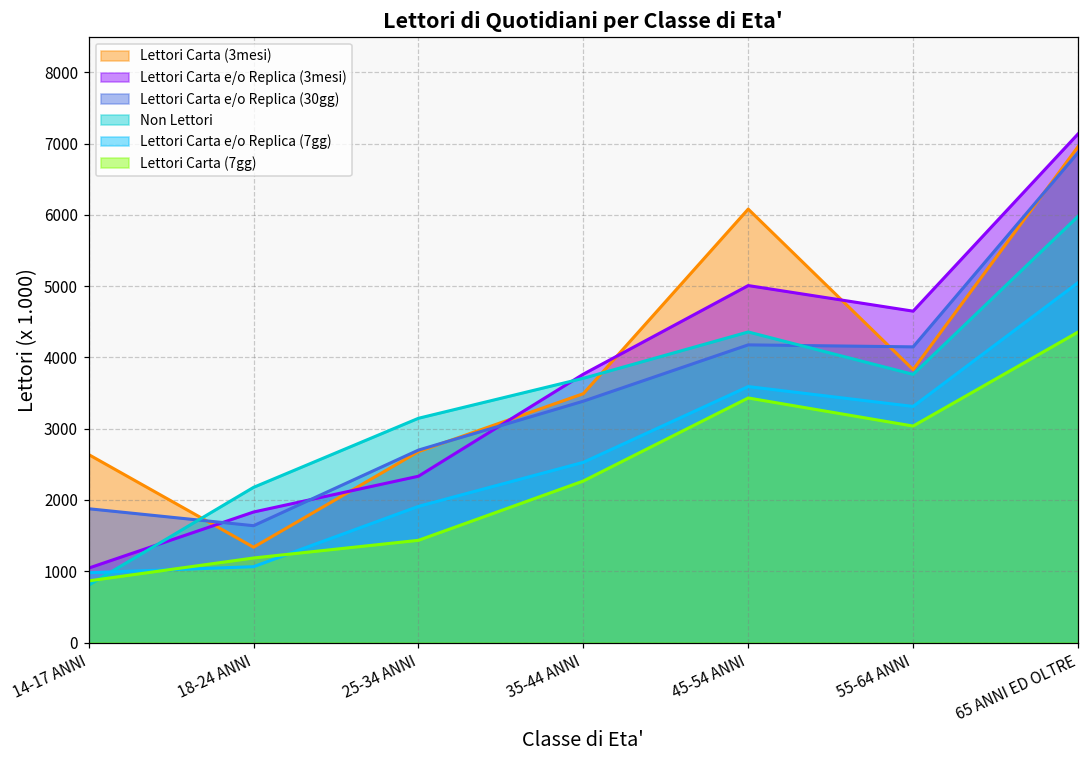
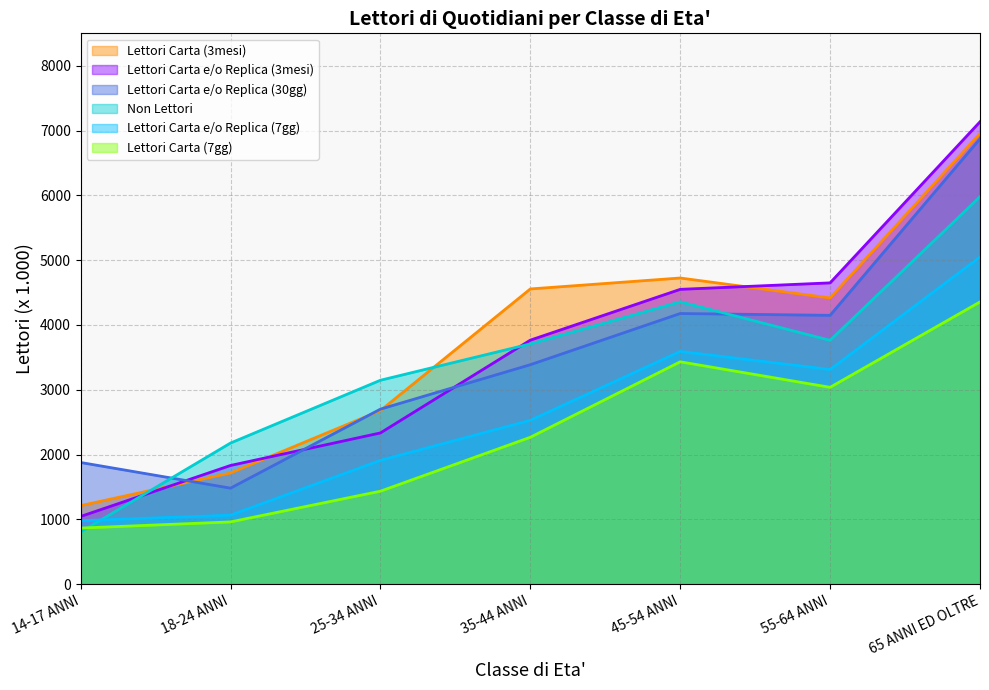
Lettori Carta (3mesi), 14-17 ANNI: 2600 -> 1200
Lettori Carta (3mesi), 18-24 ANNI: 1300 -> 1700
Lettori Carta e/o Replica (30gg), 18-24 ANNI: 1600 -> 1500
Lettori Carta (7gg), 18-24 ANNI: 1200 -> 1000
Lettori Carta (3mesi), 35-44 ANNI: 3500 -> 4600
Lettori Carta (3mesi), 45-54 ANNI: 6100 -> 4700
Lettori Carta e/o Replica (3mesi), 45-54 ANNI: 5000 -> 4500
Lettori Carta (3mesi), 55-64 ANNI: 3800 -> 4400
